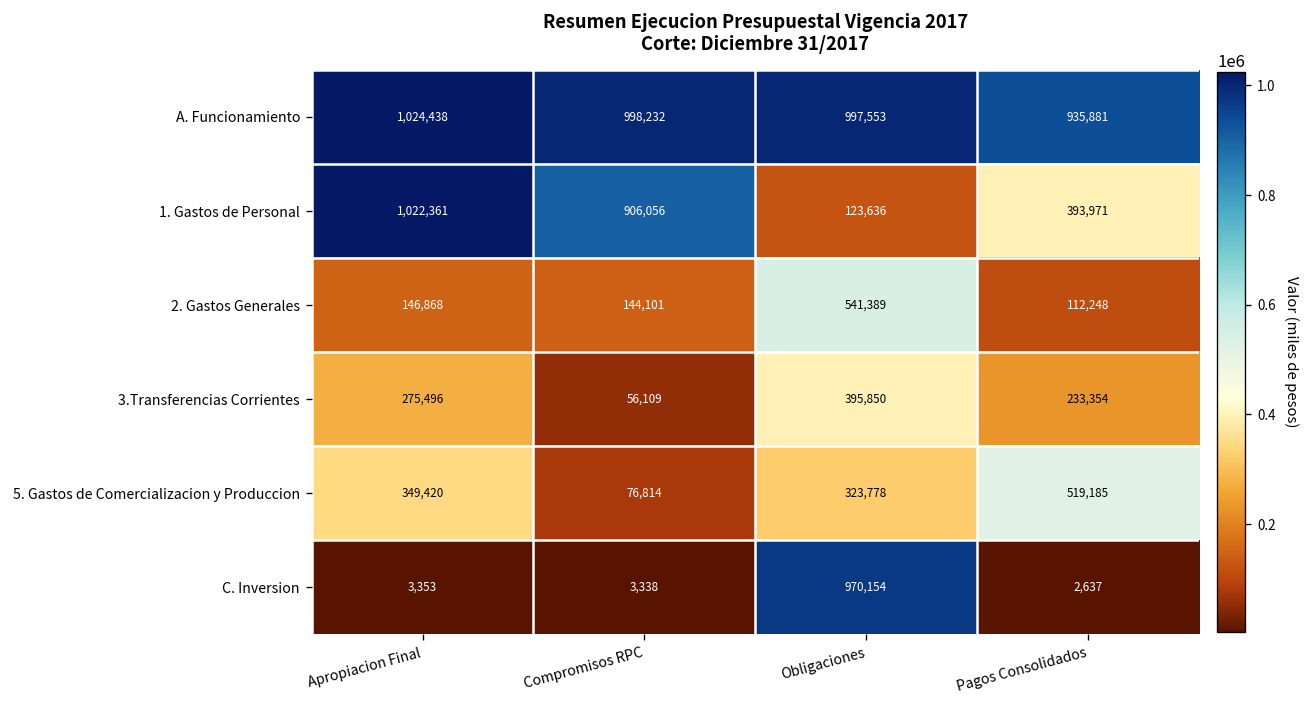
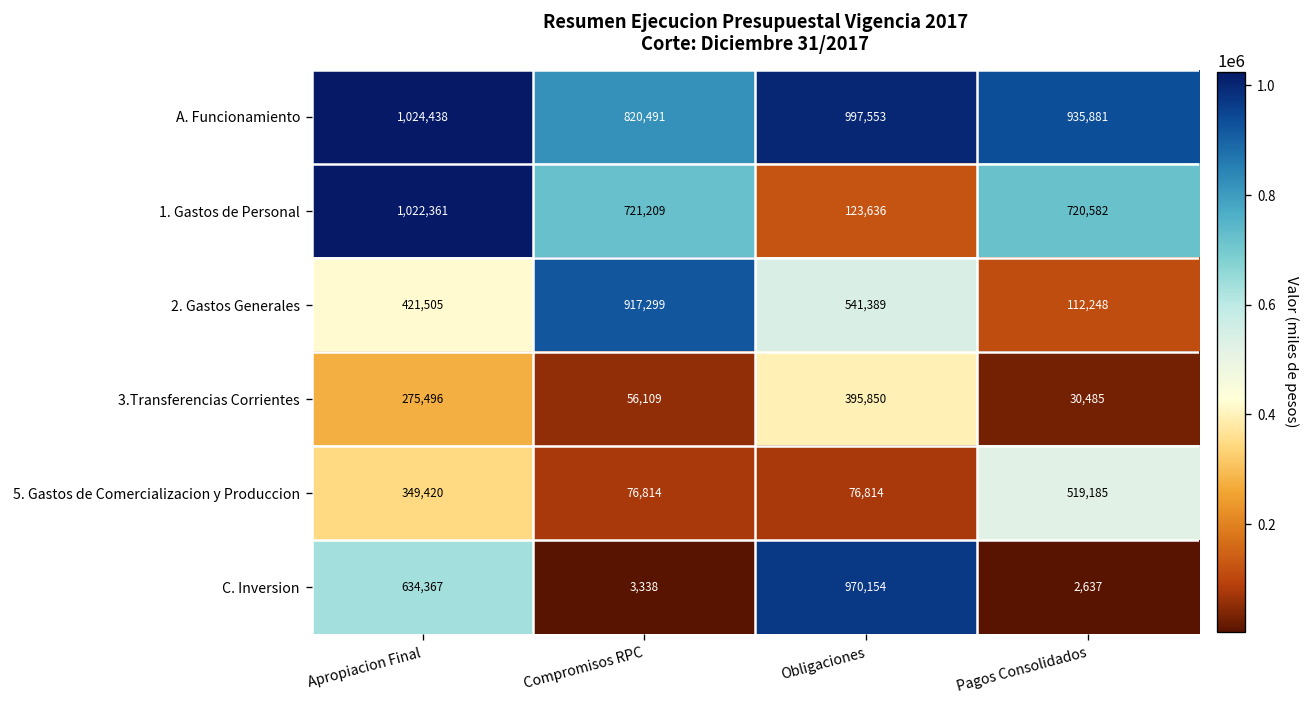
A. Funcionamiento, Compromisos RPC: 998,232 -> 820,491
1. Gastos de Personal, Compromisos RPC: 906,056 -> 721,209
1. Gastos de Personal, Pagos Consolidados: 393,971 -> 720,582
2. Gastos Generales, Apropiacion Final: 146,868 -> 421,505
2. Gastos Generales, Compromisos RPC: 144,101 -> 917,299
3.Transferencias Corrientes, Pagos Consolidados: 233,354 -> 30,485
5. Gastos de Comercializacion y Produccion, Obligaciones: 323,778 -> 76,814
C. Inversion, Apropiacion Final: 3,353 -> 634,367
